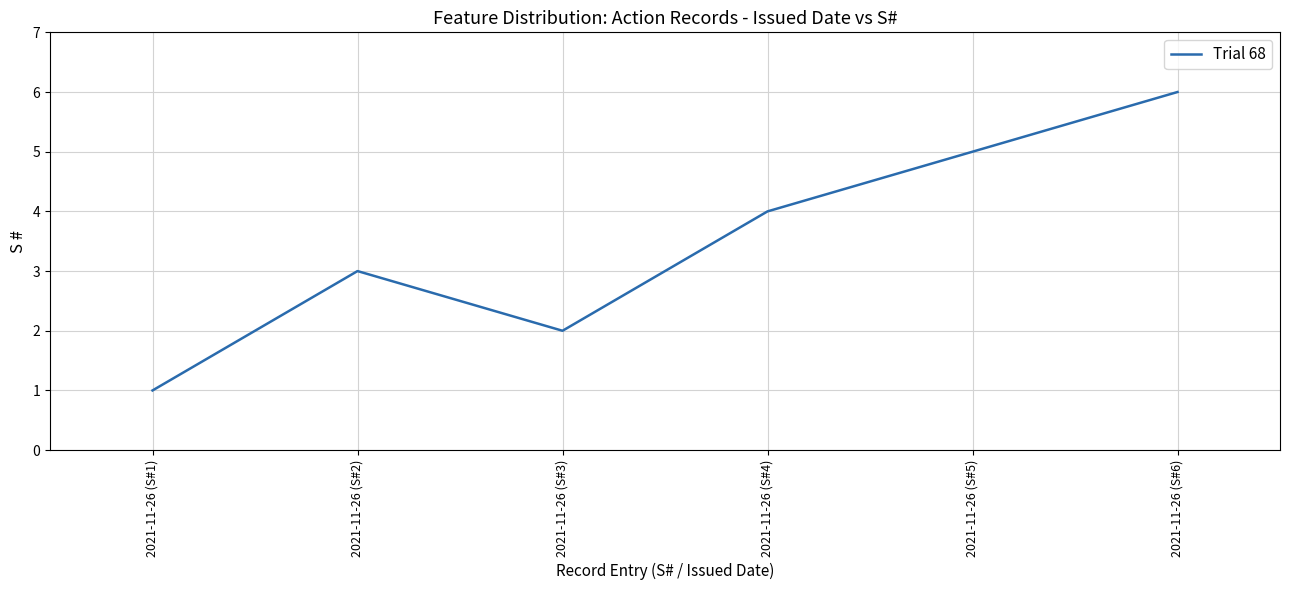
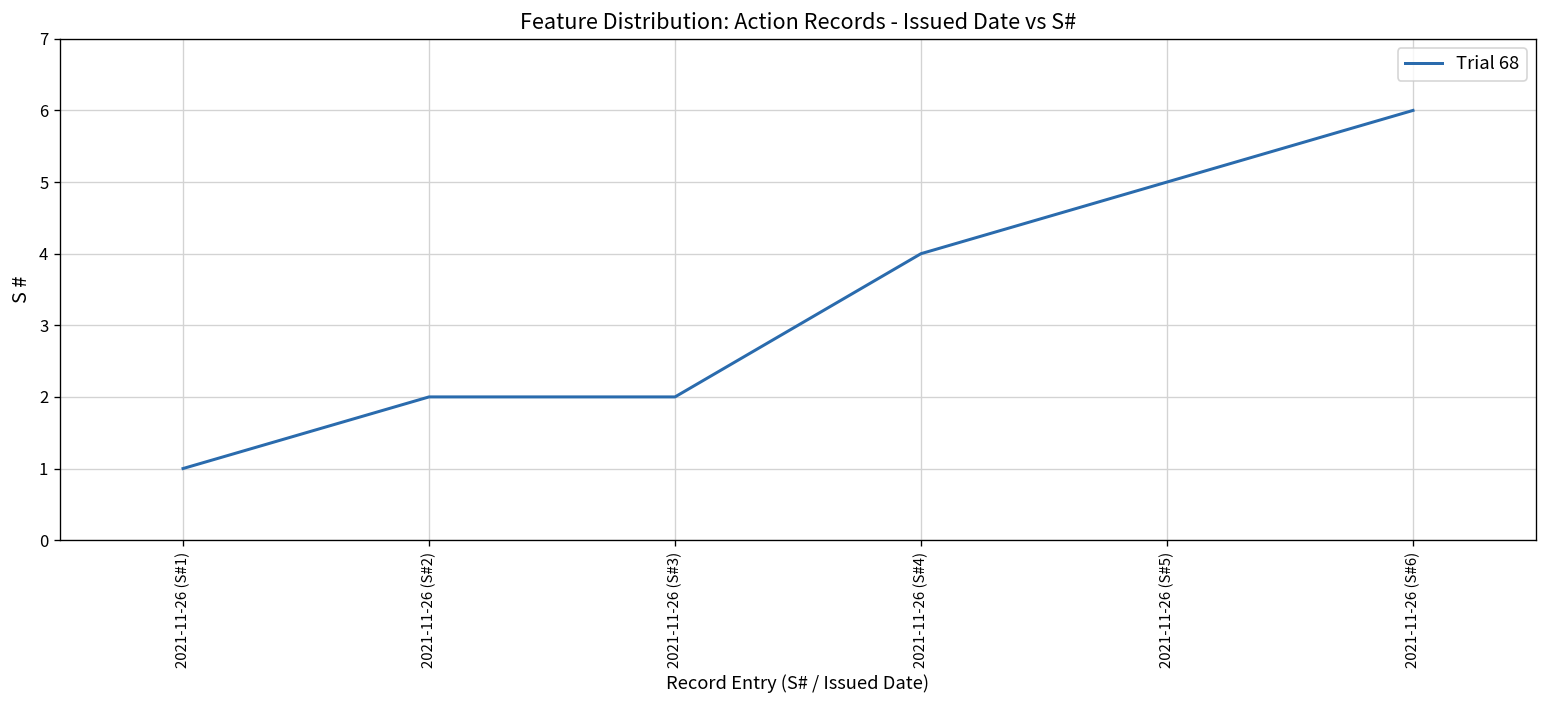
2021-11-26 (S#2): 3 -> 2
